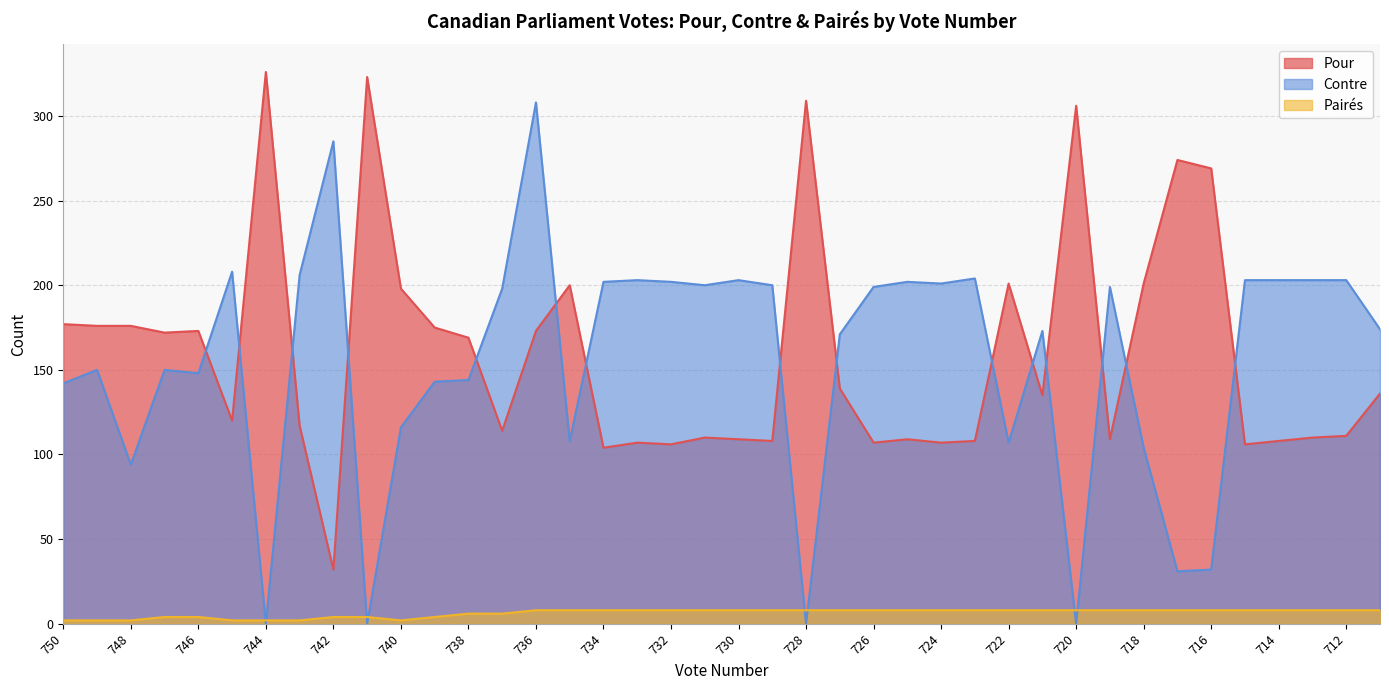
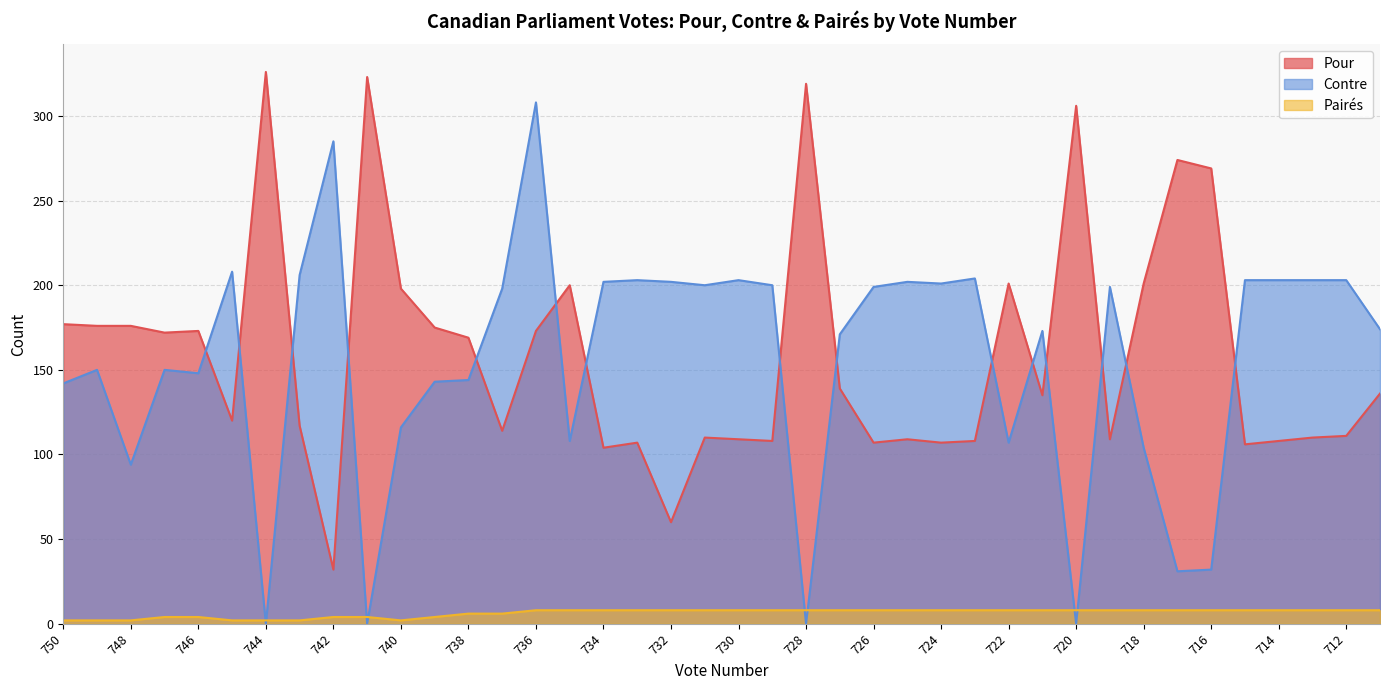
Pour, 732: 106 -> 60
Pour, 728: 309 -> 319
